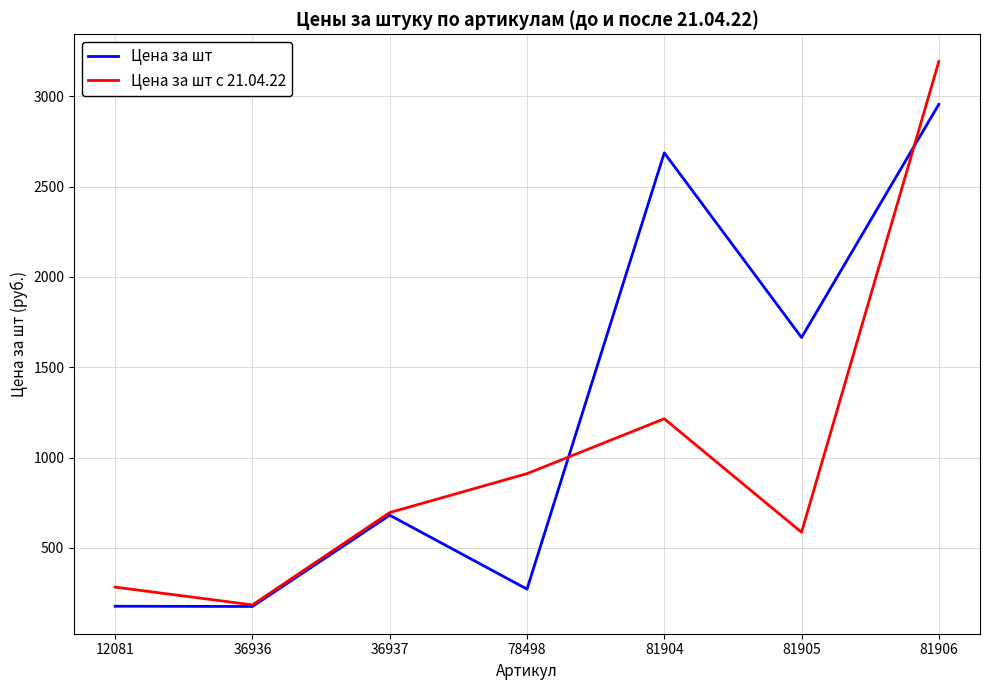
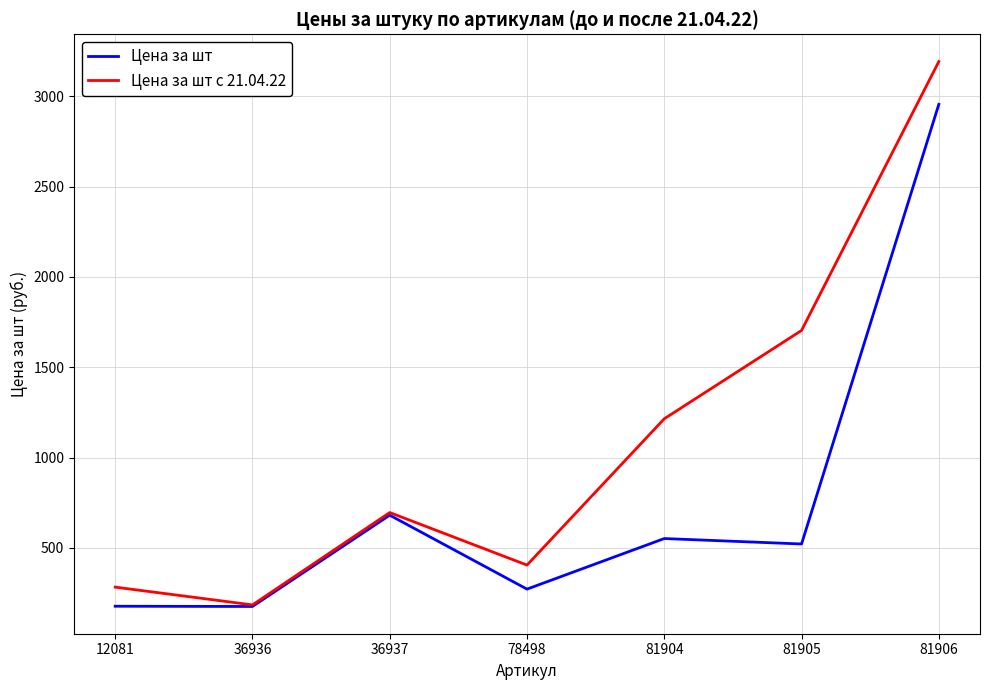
Цена за шт с 21.04.22, 78498: 910 -> 410
Цена за шт, 81904: 2690 -> 550
Цена за шт, 81905: 1660 -> 520
Цена за шт с 21.04.22, 81905: 590 -> 1700
